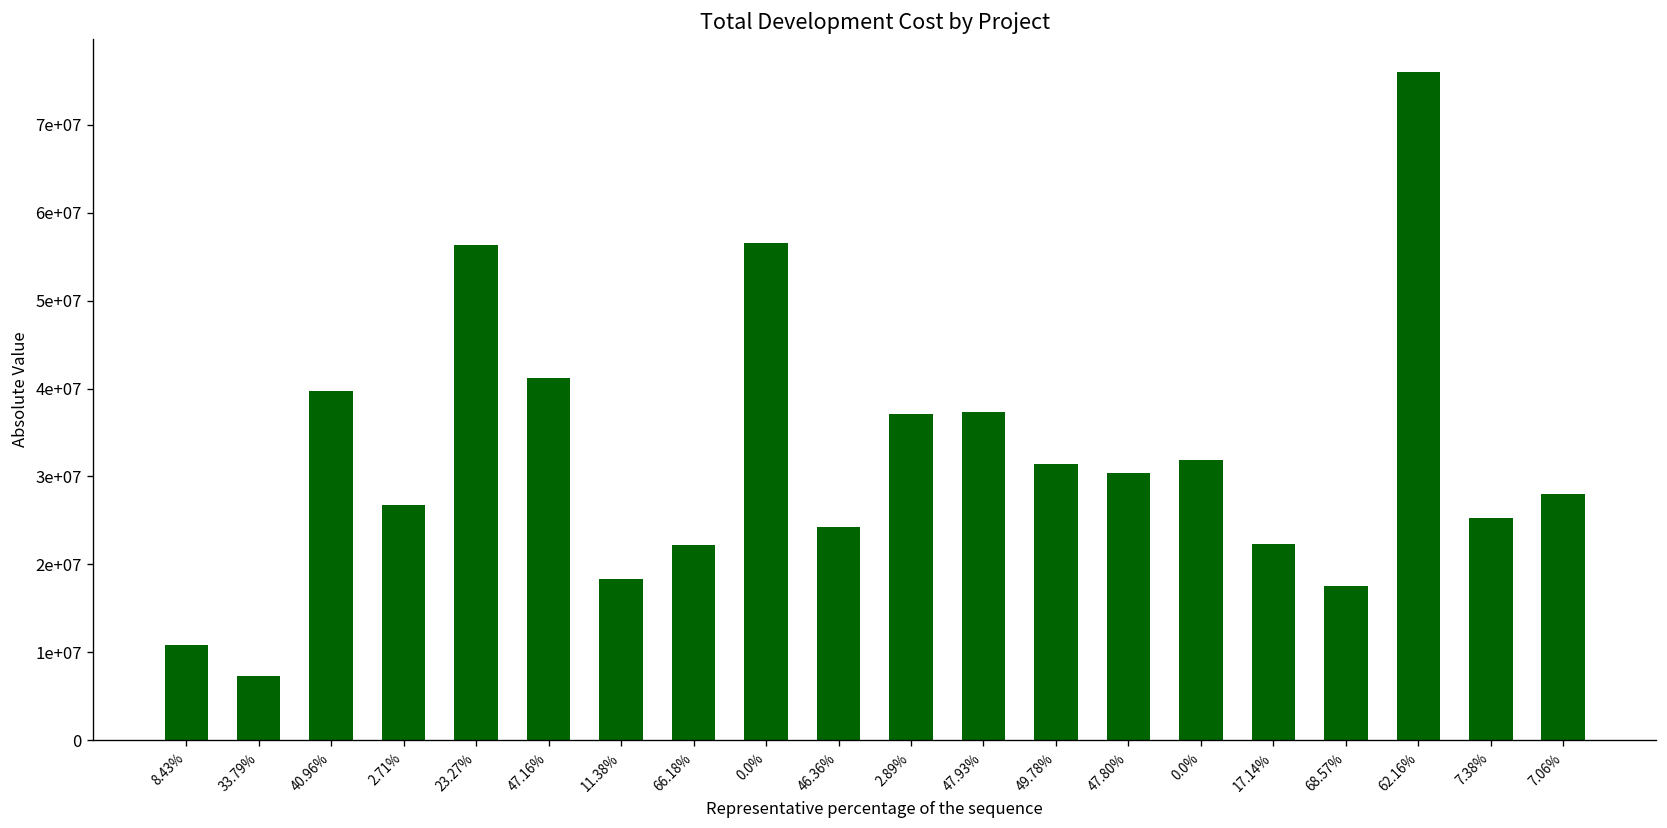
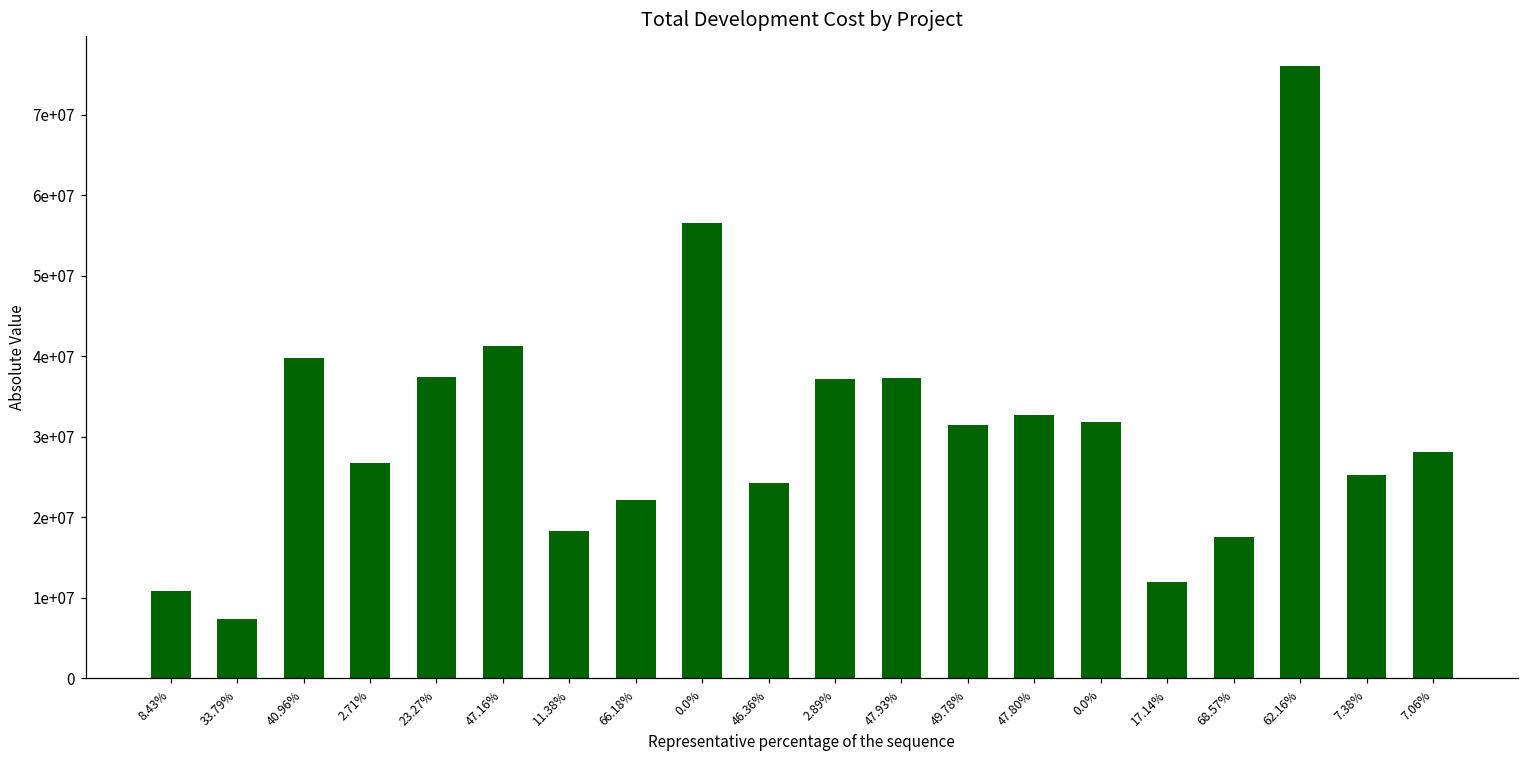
23.27%: 56000000 -> 37000000
47.80%: 30000000 -> 33000000
17.14%: 22000000 -> 12000000
